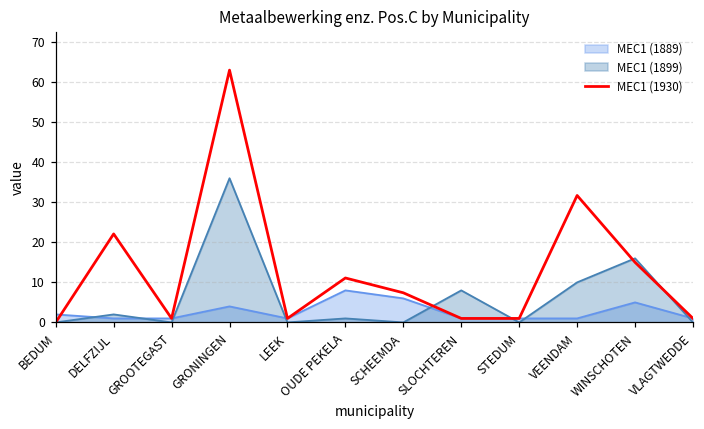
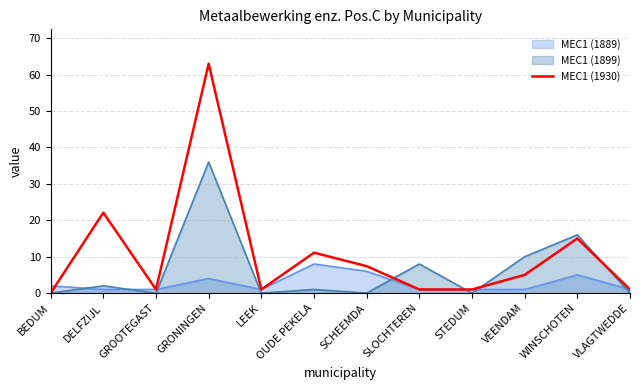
MEC1 (1930), VEENDAM: 32 -> 5
